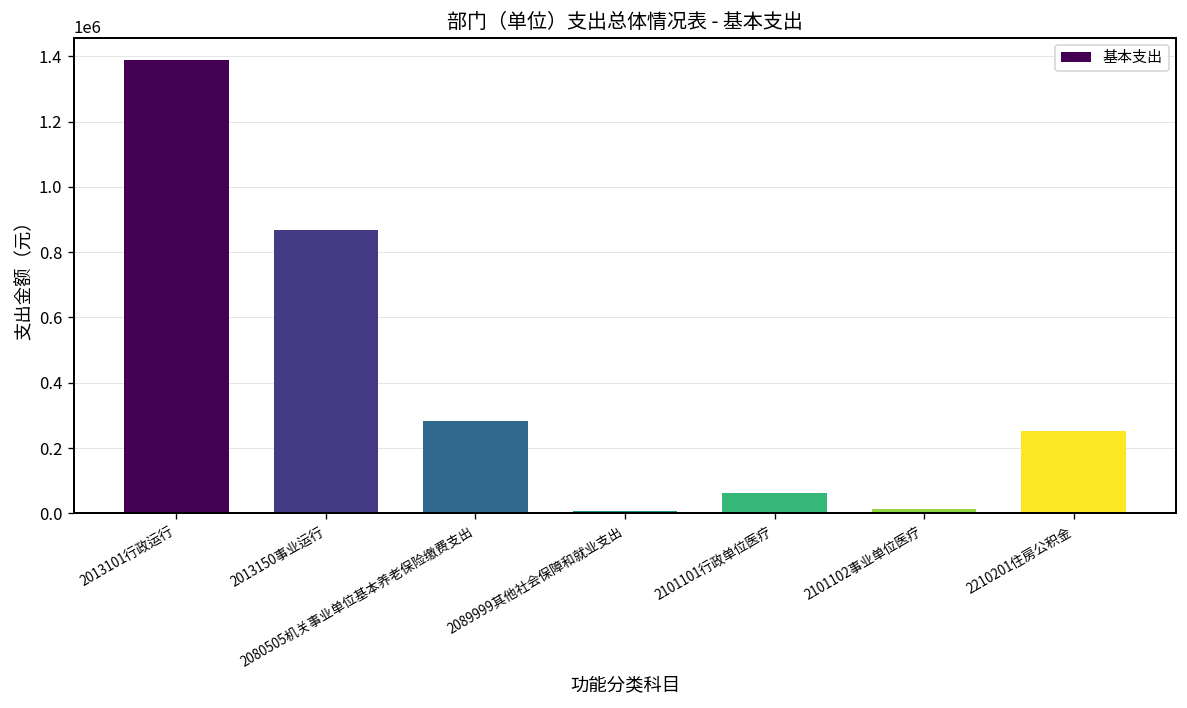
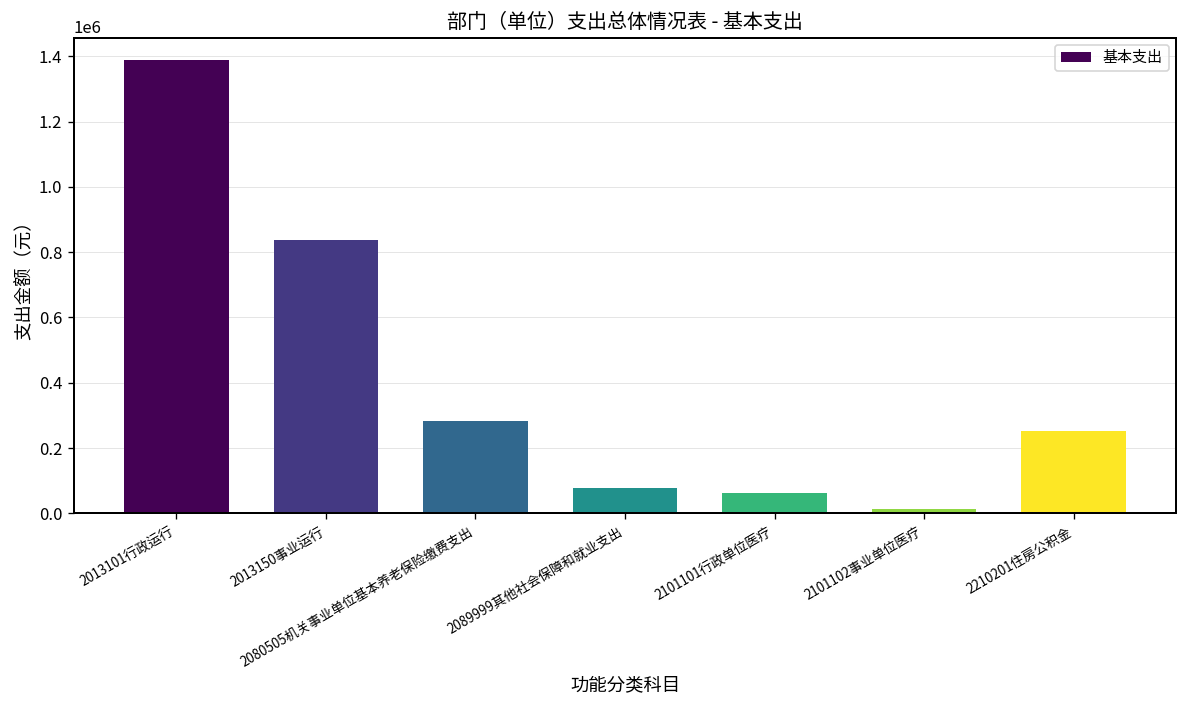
2013150事业运行: 870000 -> 840000
2089999其他社会保障和就业支出: 10000 -> 80000
